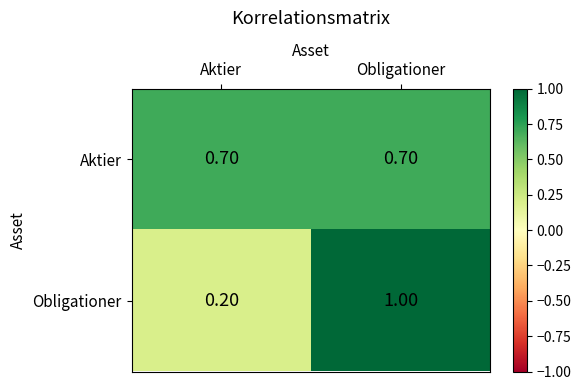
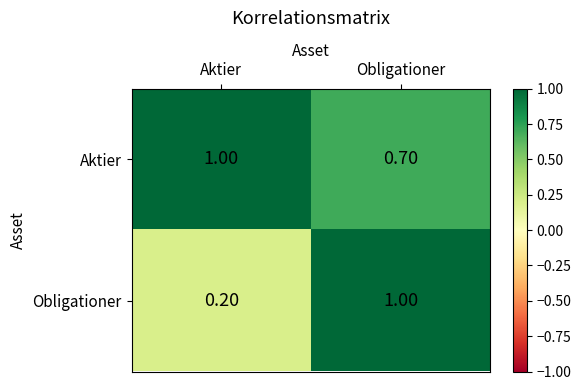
Aktier, Aktier: 0.70 -> 1.00
